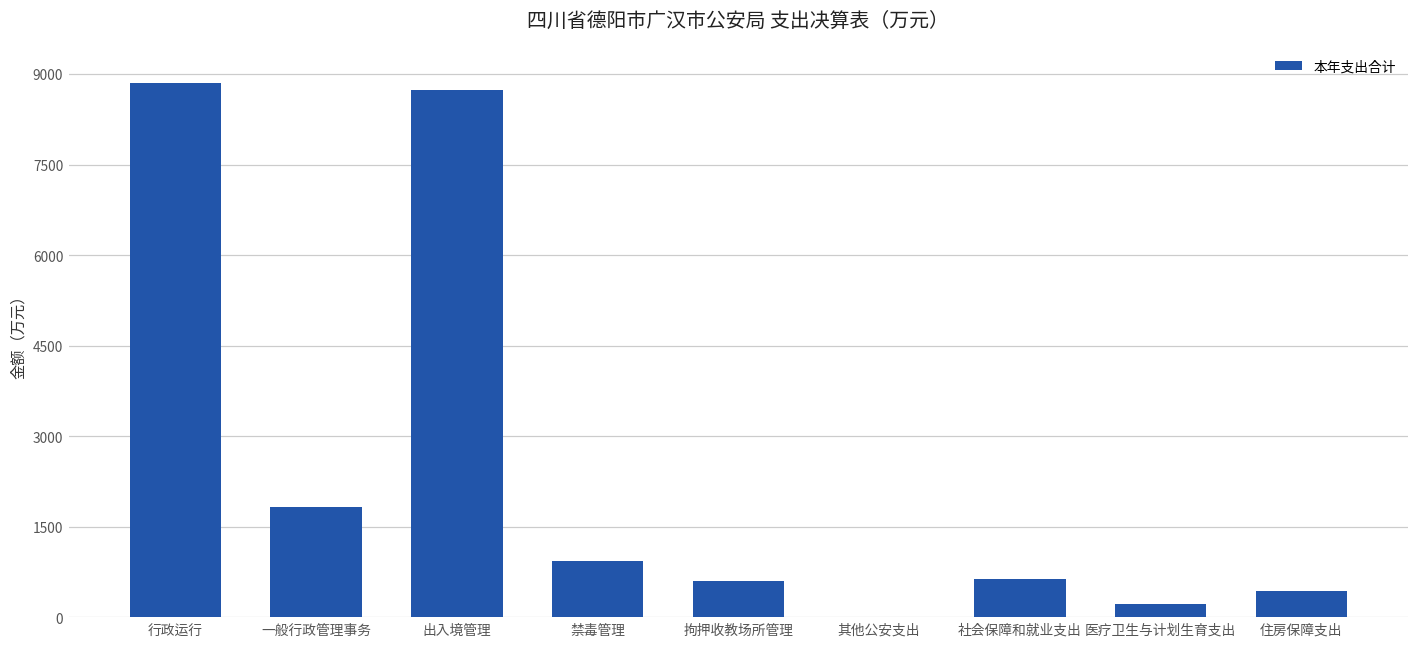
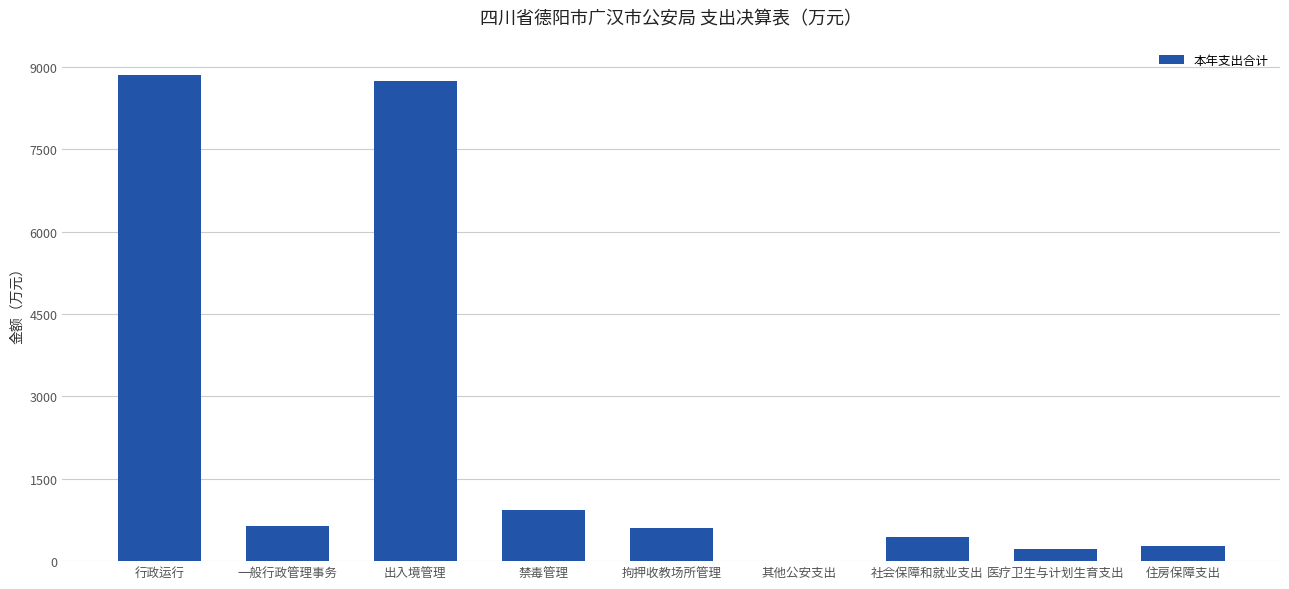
一般行政管理事务: 1800 -> 600
社会保障和就业支出: 600 -> 400
住房保障支出: 400 -> 300
